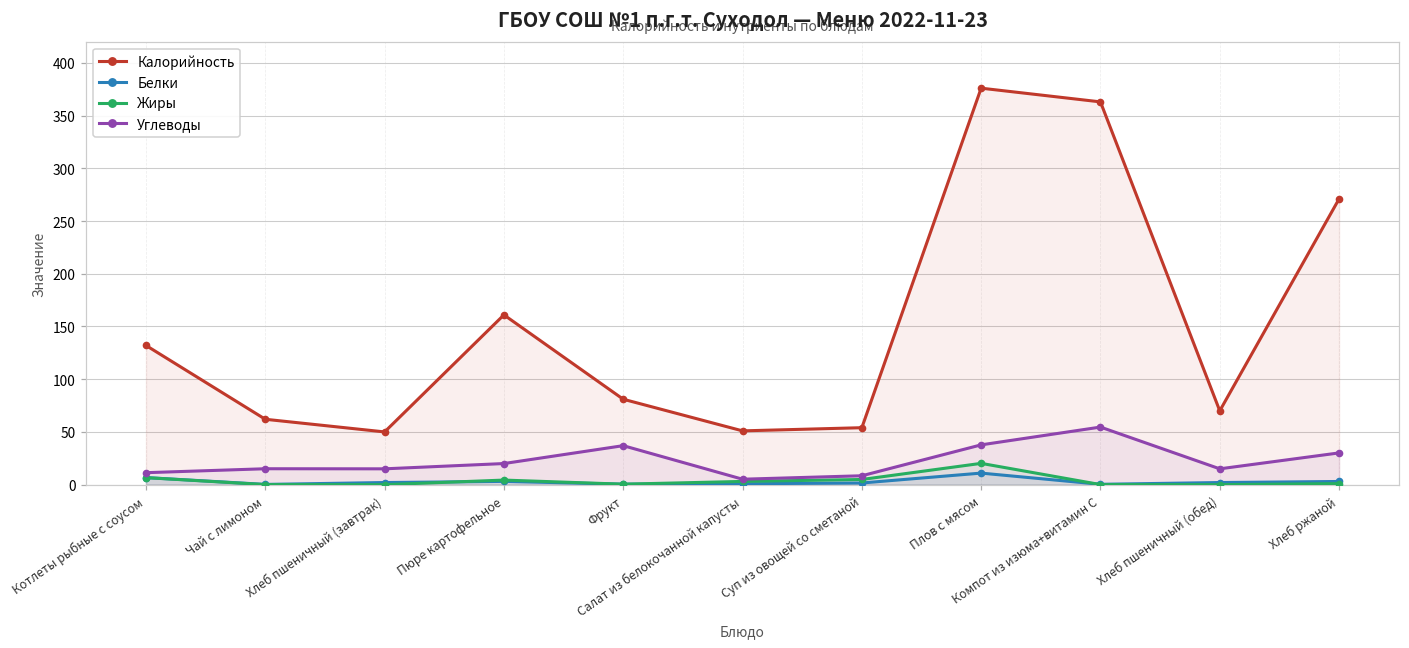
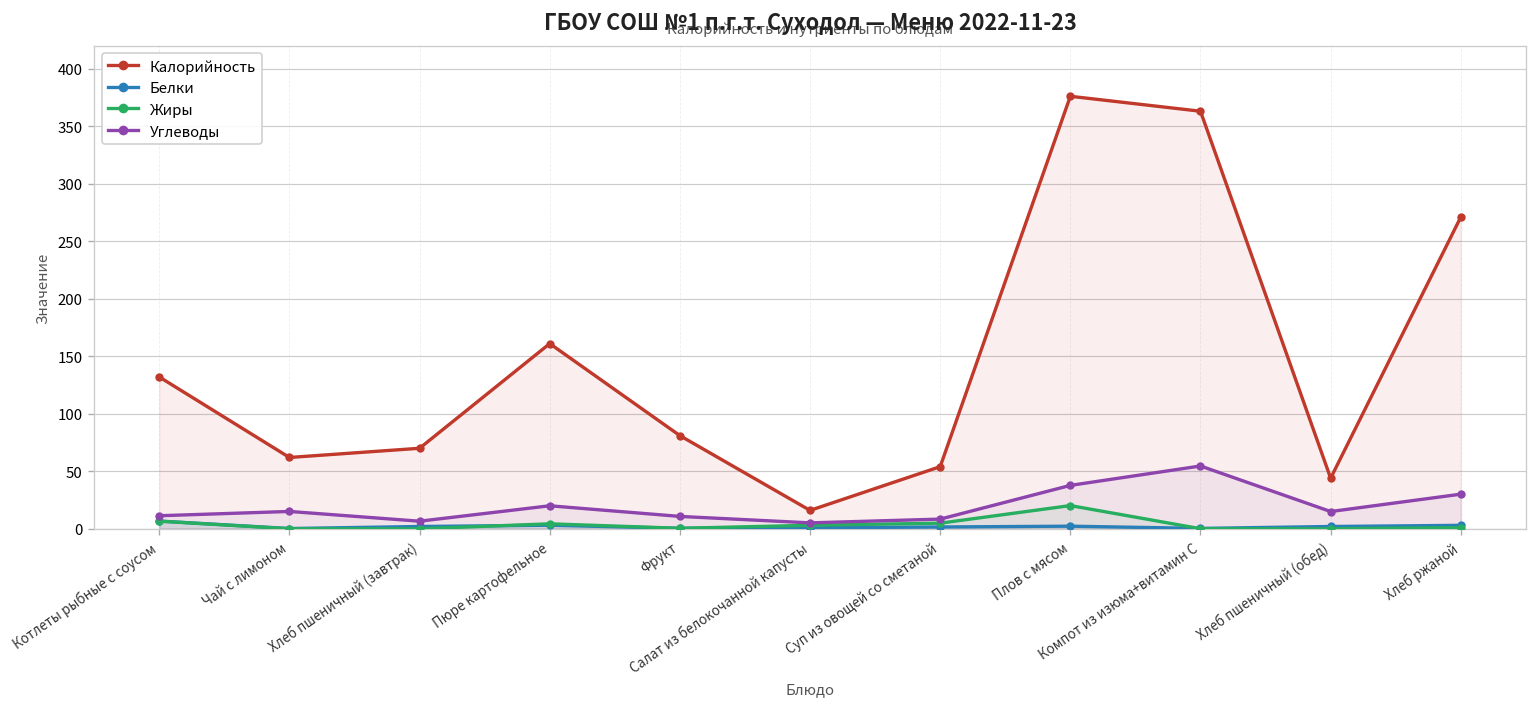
Калорийность, Хлеб пшеничный (завтрак): 50 -> 70
Углеводы, Хлеб пшеничный (завтрак): 20 -> 10
Углеводы, Фрукт: 40 -> 10
Калорийность, Салат из белокочанной капусты: 50 -> 20
Белки, Плов с мясом: 10 -> 0
Калорийность, Хлеб пшеничный (обед): 70 -> 40
